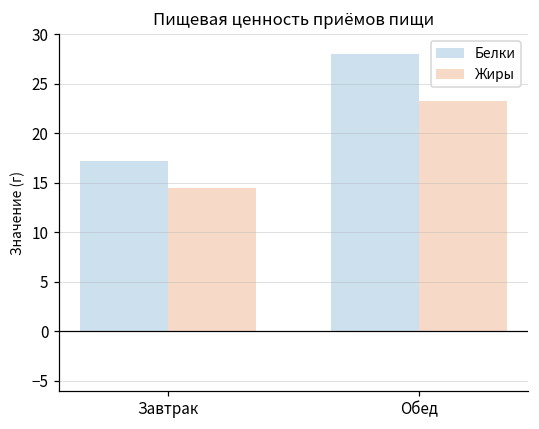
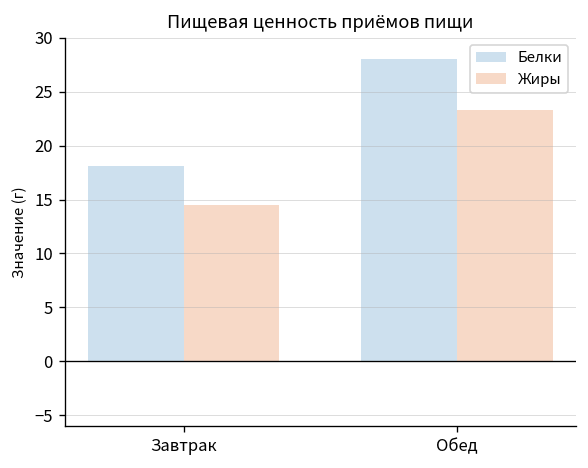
Белки, Завтрак: 17 -> 18
